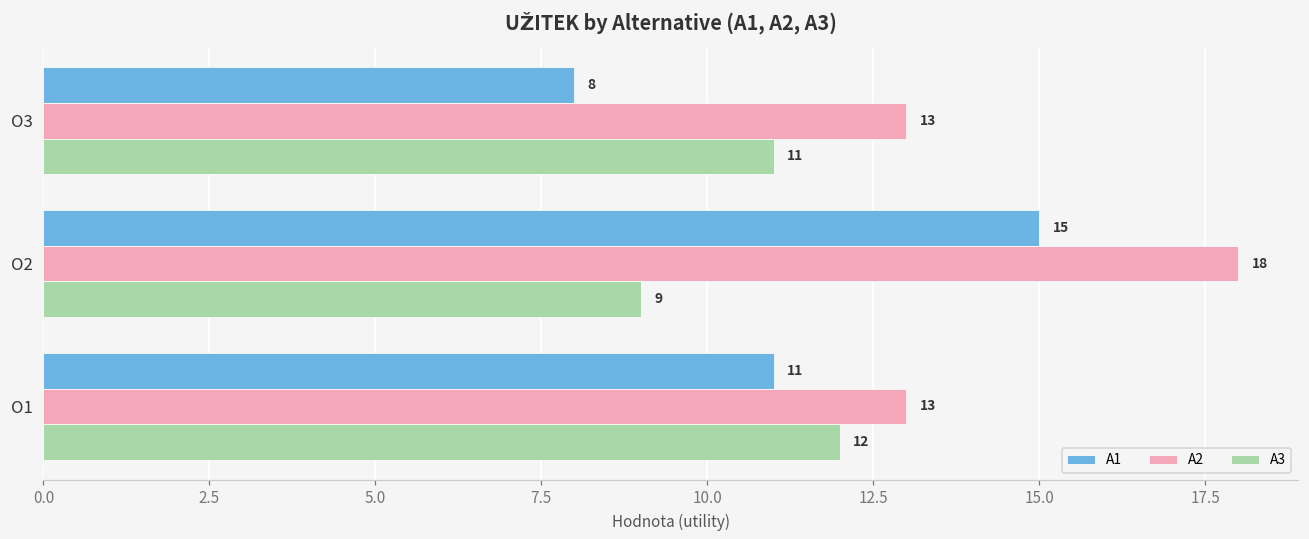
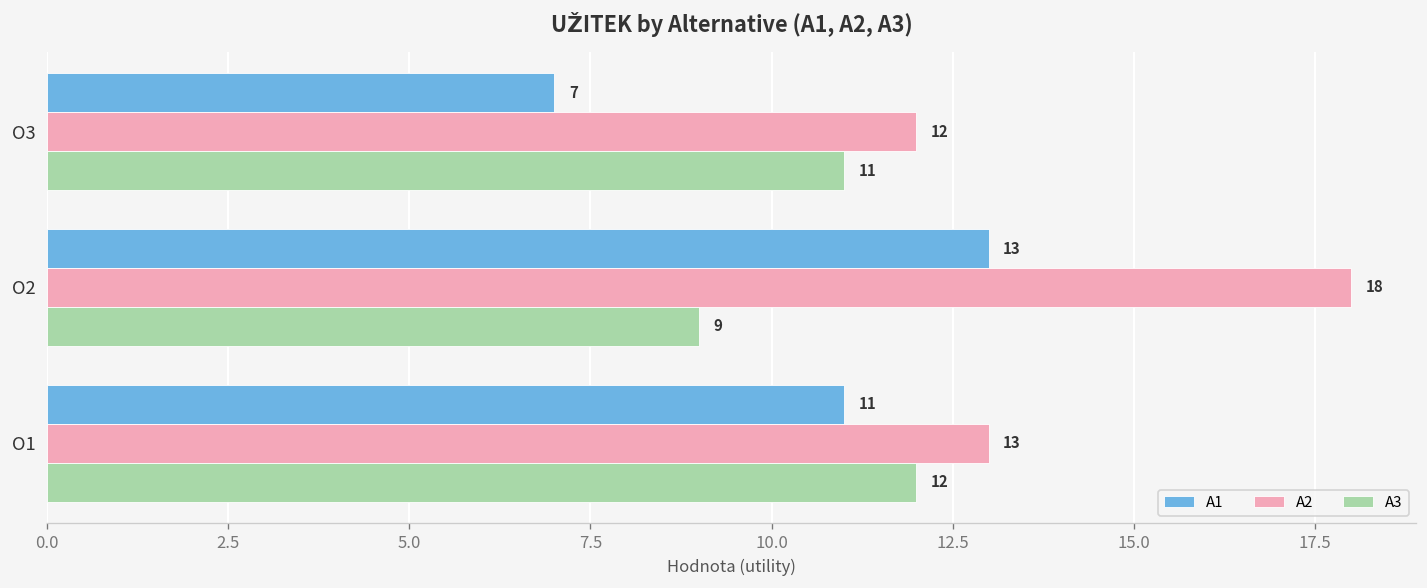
A1, O3: 8 -> 7
A2, O3: 13 -> 12
A1, O2: 15 -> 13
